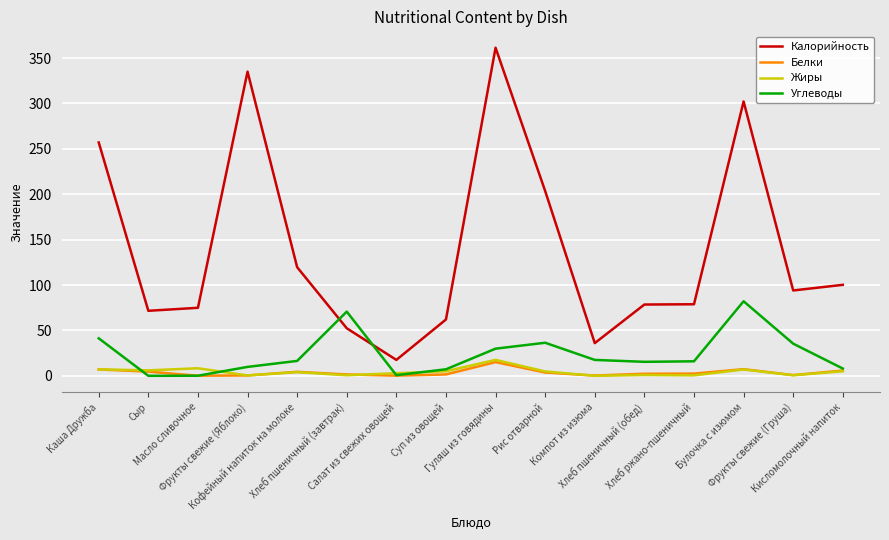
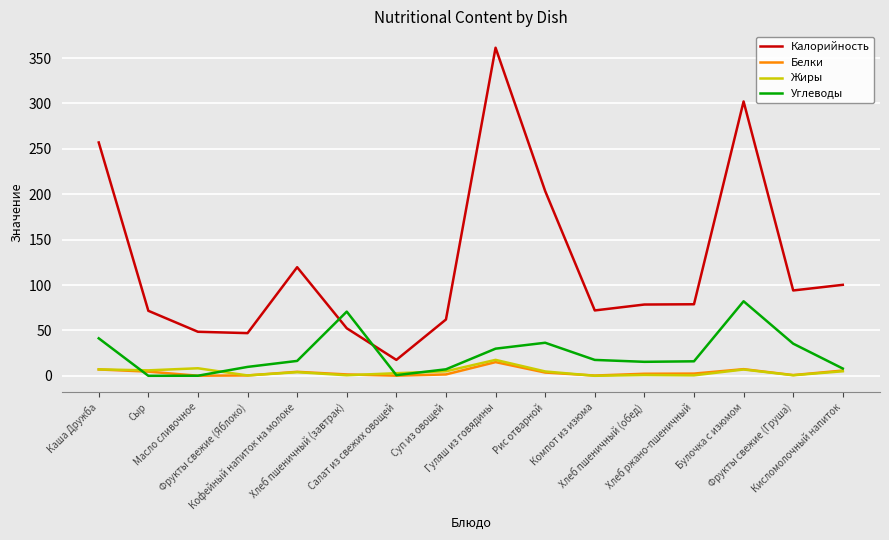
Калорийность, Масло сливочное: 70 -> 50
Калорийность, Фрукты свежие (Яблоко): 340 -> 50
Калорийность, Компот из изюма: 40 -> 70
